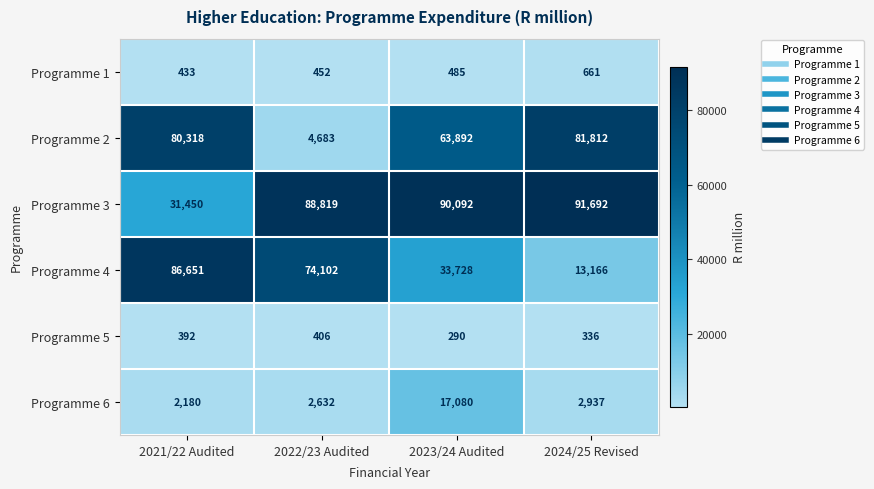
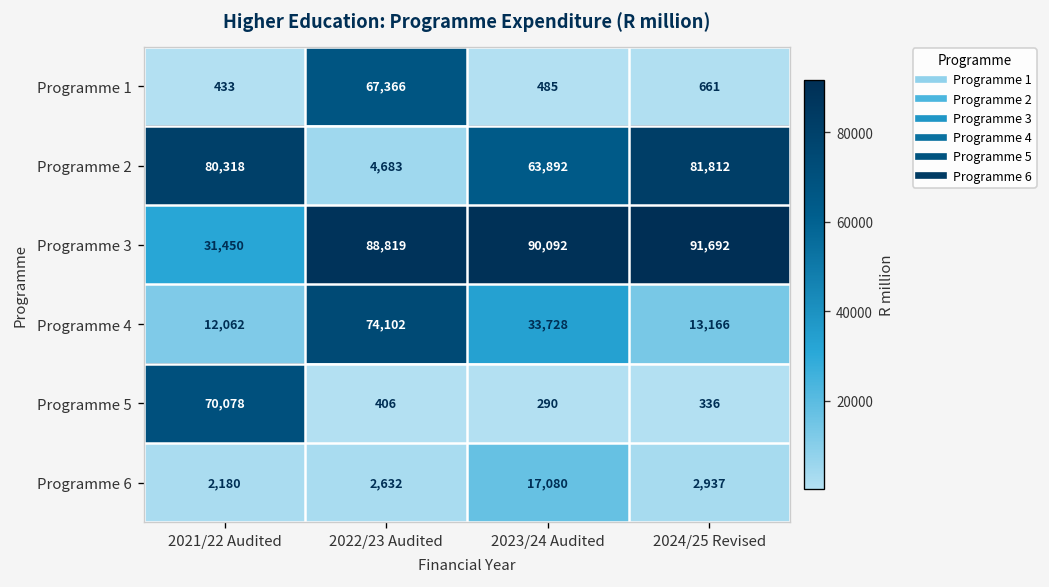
Programme 1, 2022/23 Audited: 452 -> 67,366
Programme 4, 2021/22 Audited: 86,651 -> 12,062
Programme 5, 2021/22 Audited: 392 -> 70,078
